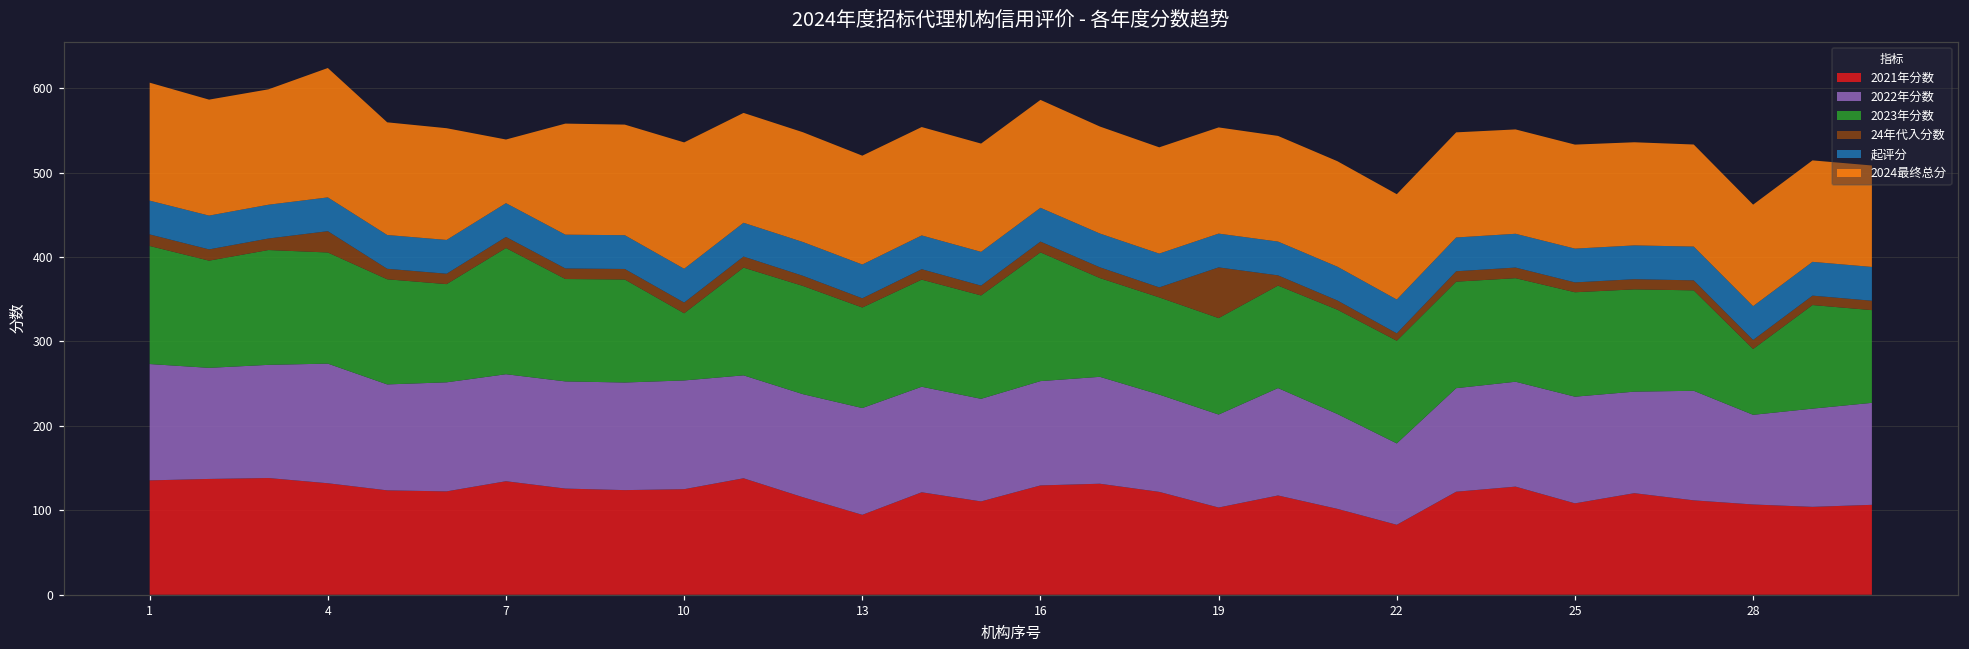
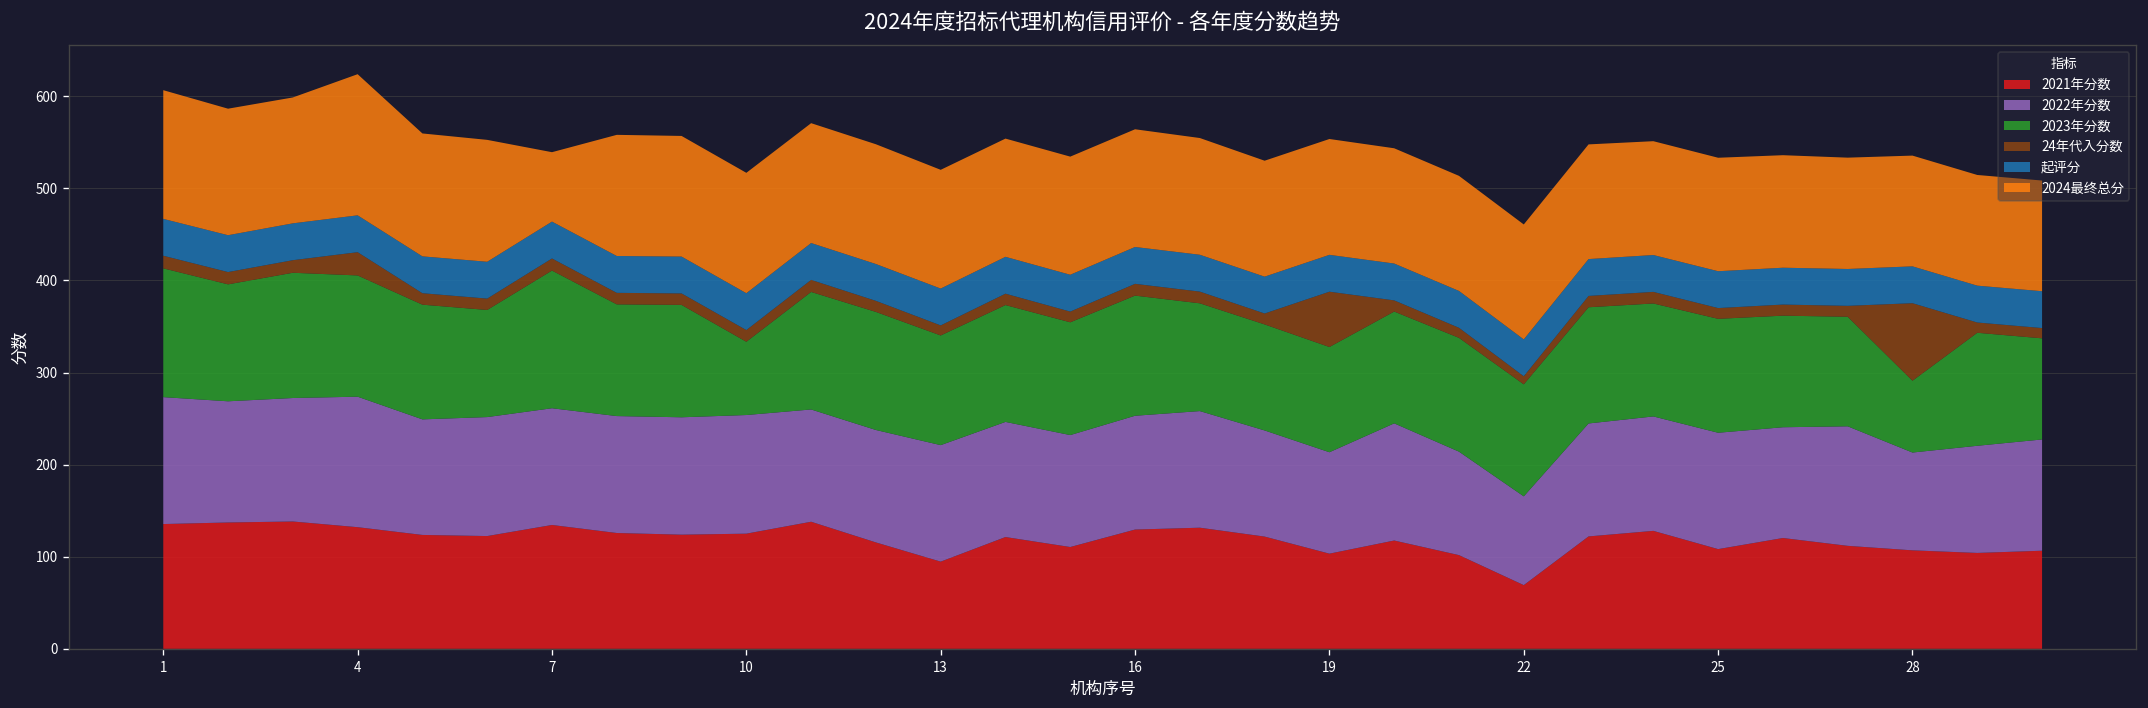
2024最终总分, 10: 150 -> 130
2023年分数, 16: 150 -> 130
2021年分数, 22: 80 -> 70
24年代入分数, 28: 10 -> 80
